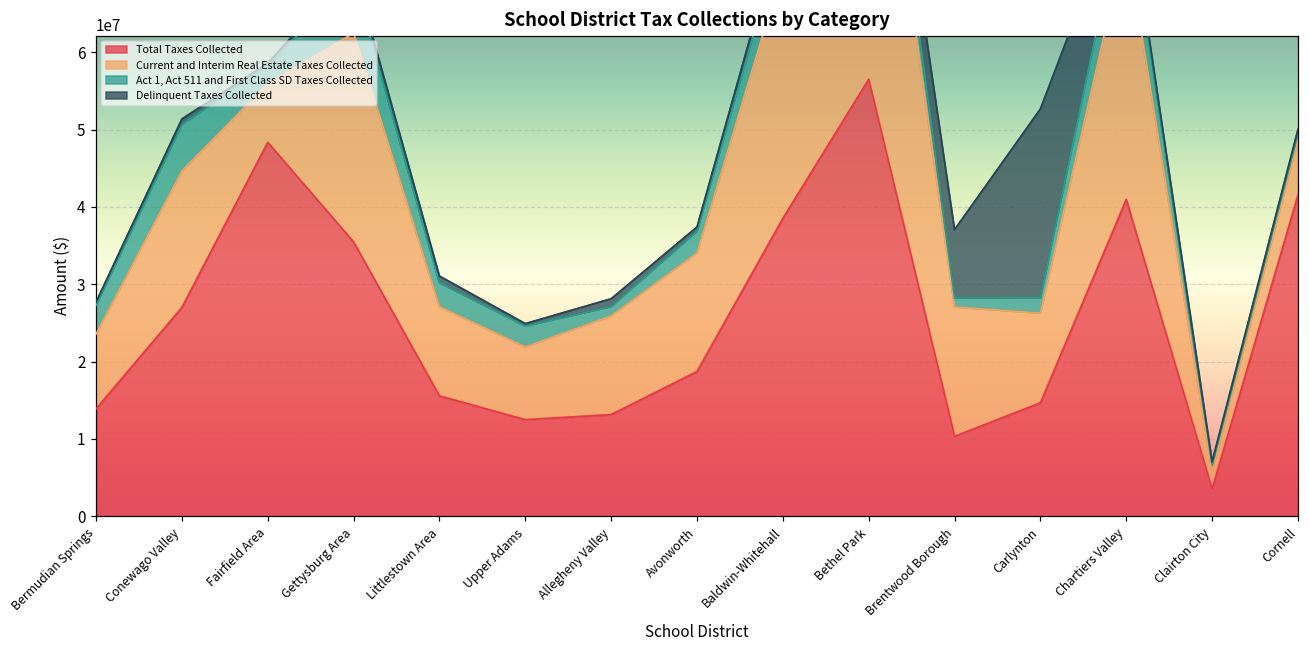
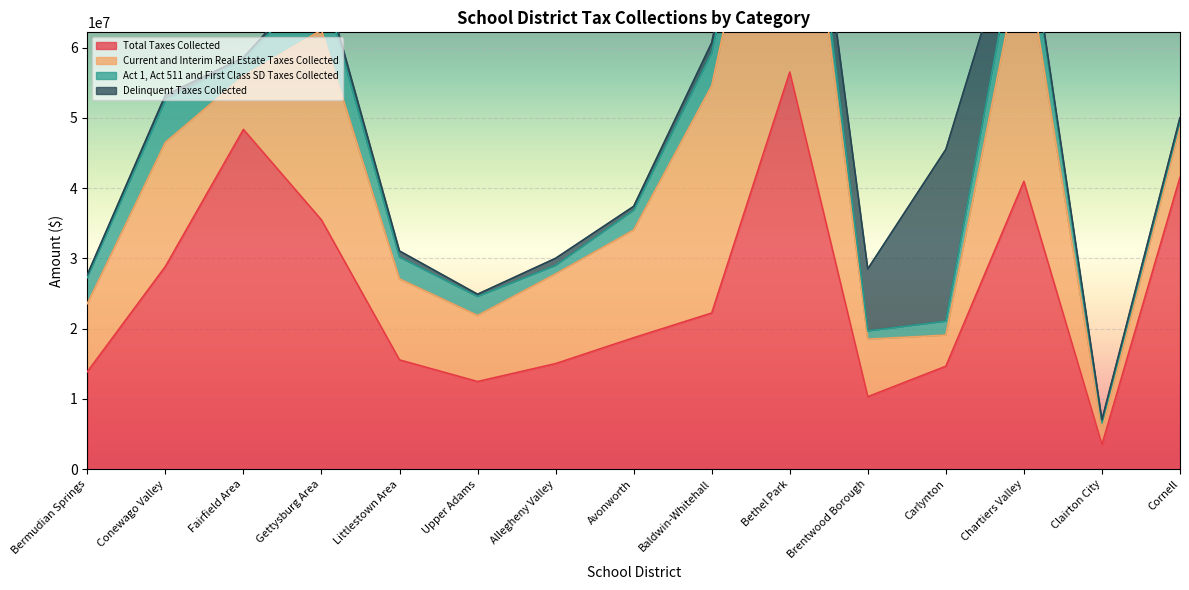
Total Taxes Collected, Conewago Valley: 27000000 -> 29000000
Total Taxes Collected, Allegheny Valley: 13000000 -> 15000000
Total Taxes Collected, Baldwin-Whitehall: 39000000 -> 22000000
Current and Interim Real Estate Taxes Collected, Brentwood Borough: 17000000 -> 8000000
Current and Interim Real Estate Taxes Collected, Carlynton: 12000000 -> 4000000
